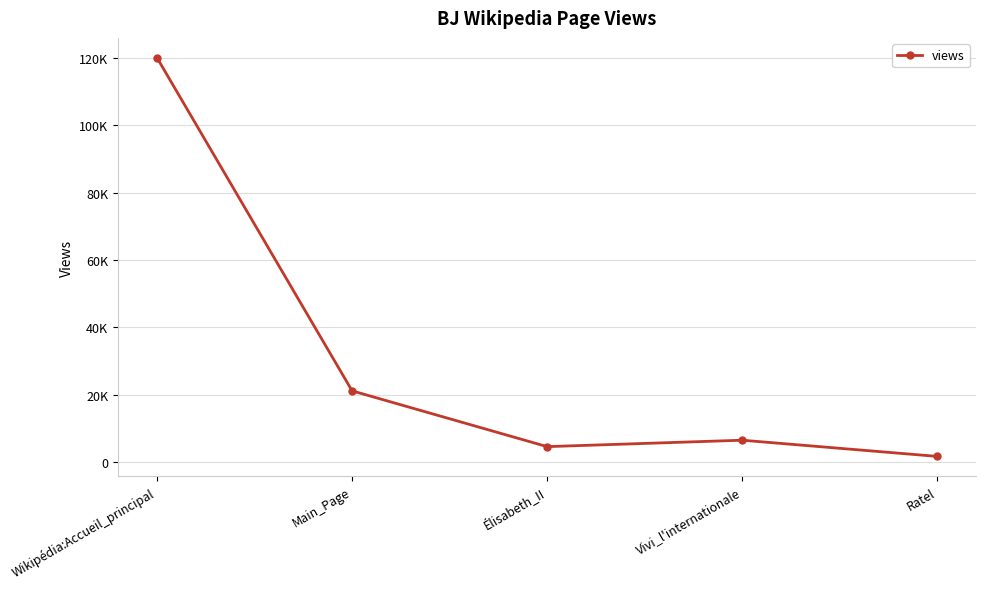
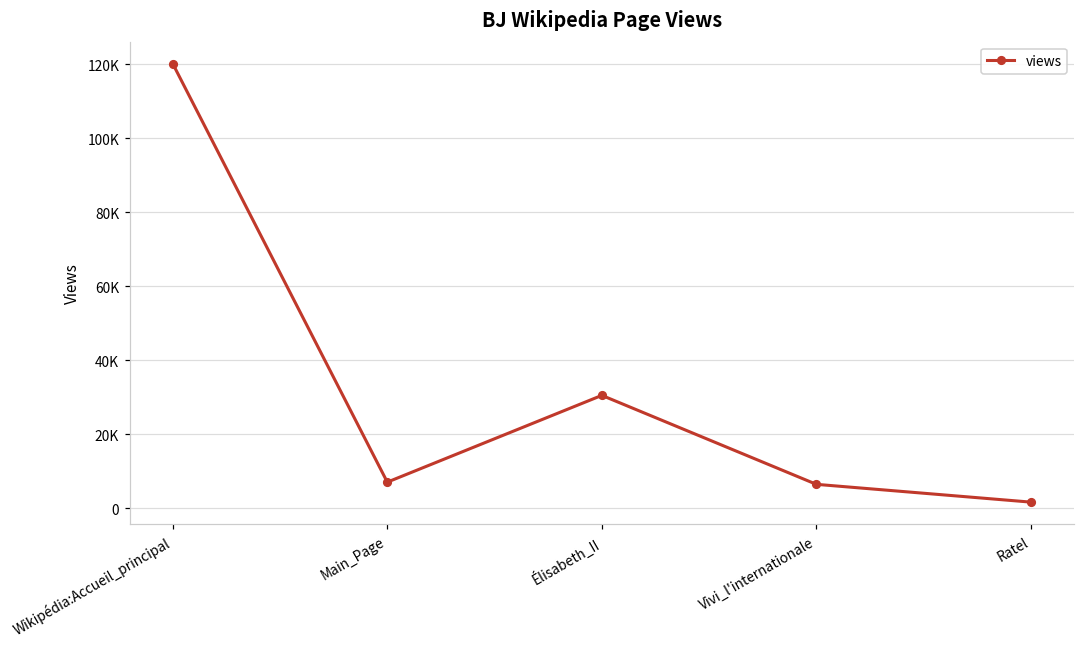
Main_Page: 21000 -> 7000
Élisabeth_II: 5000 -> 31000
